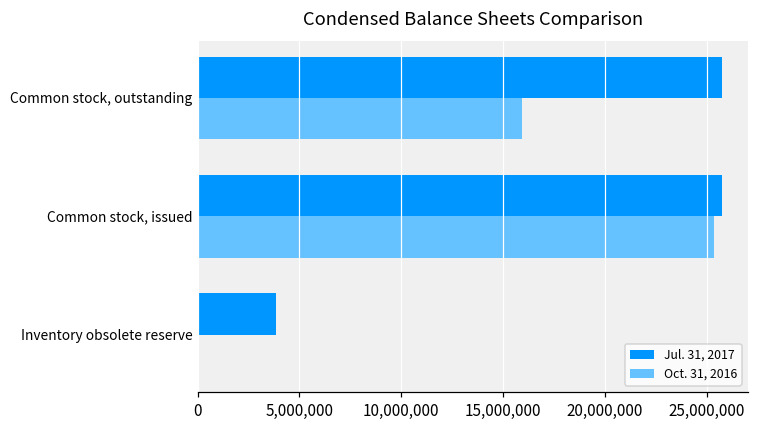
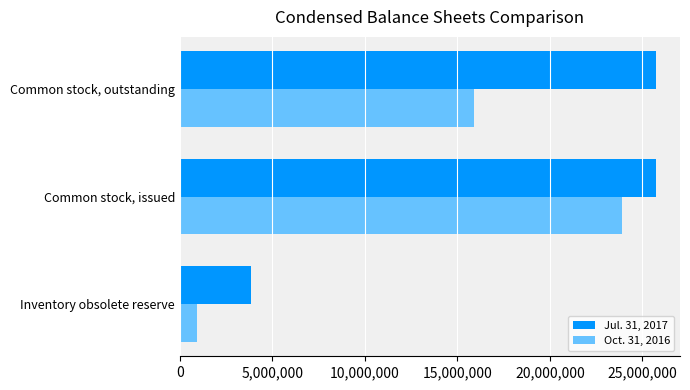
Oct. 31, 2016, Common stock, issued: 25,400,000 -> 23,900,000
Oct. 31, 2016, Inventory obsolete reserve: 0 -> 900,000
